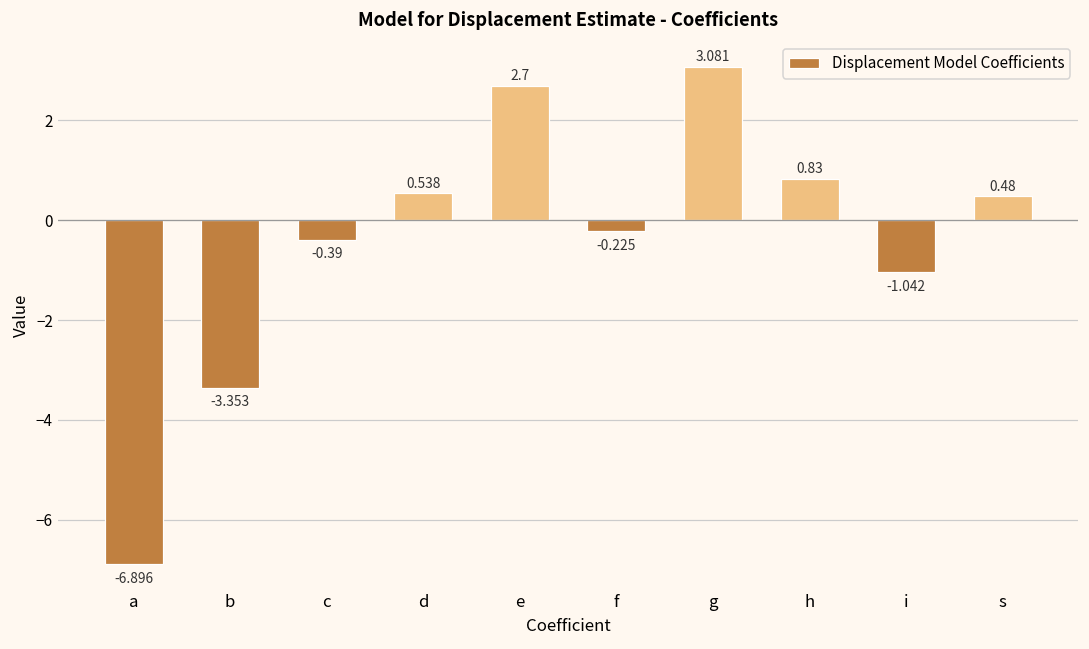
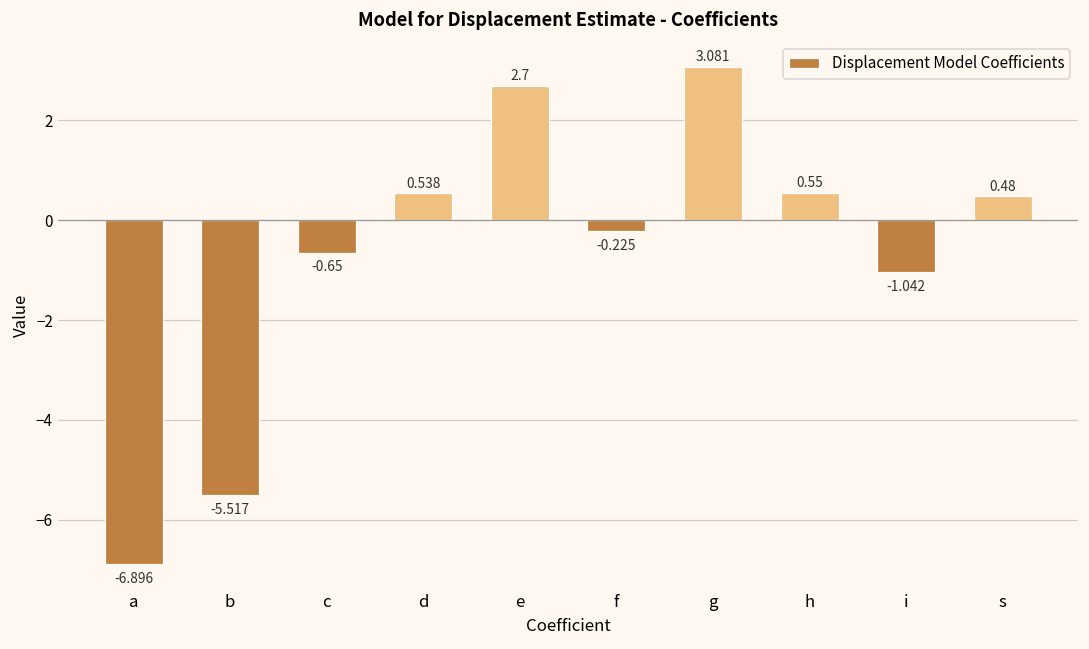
b: -3.353 -> -5.517
c: -0.39 -> -0.65
h: 0.83 -> 0.55
